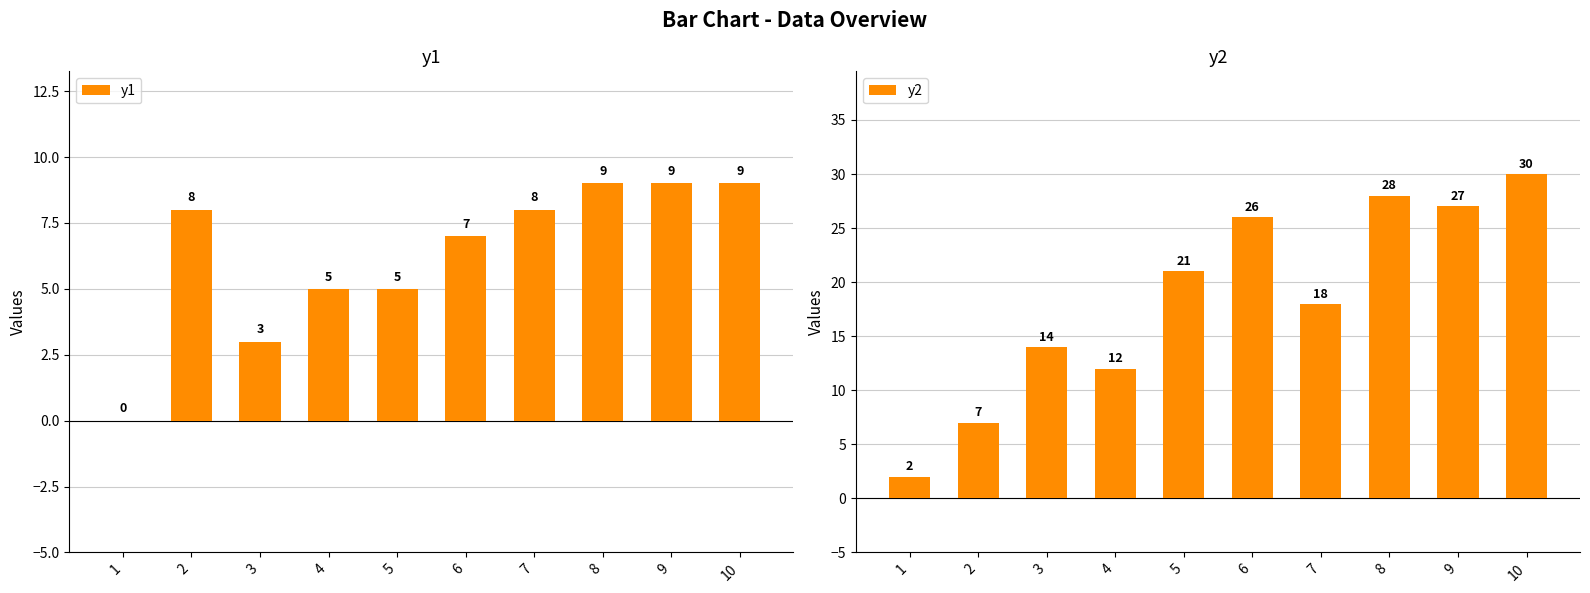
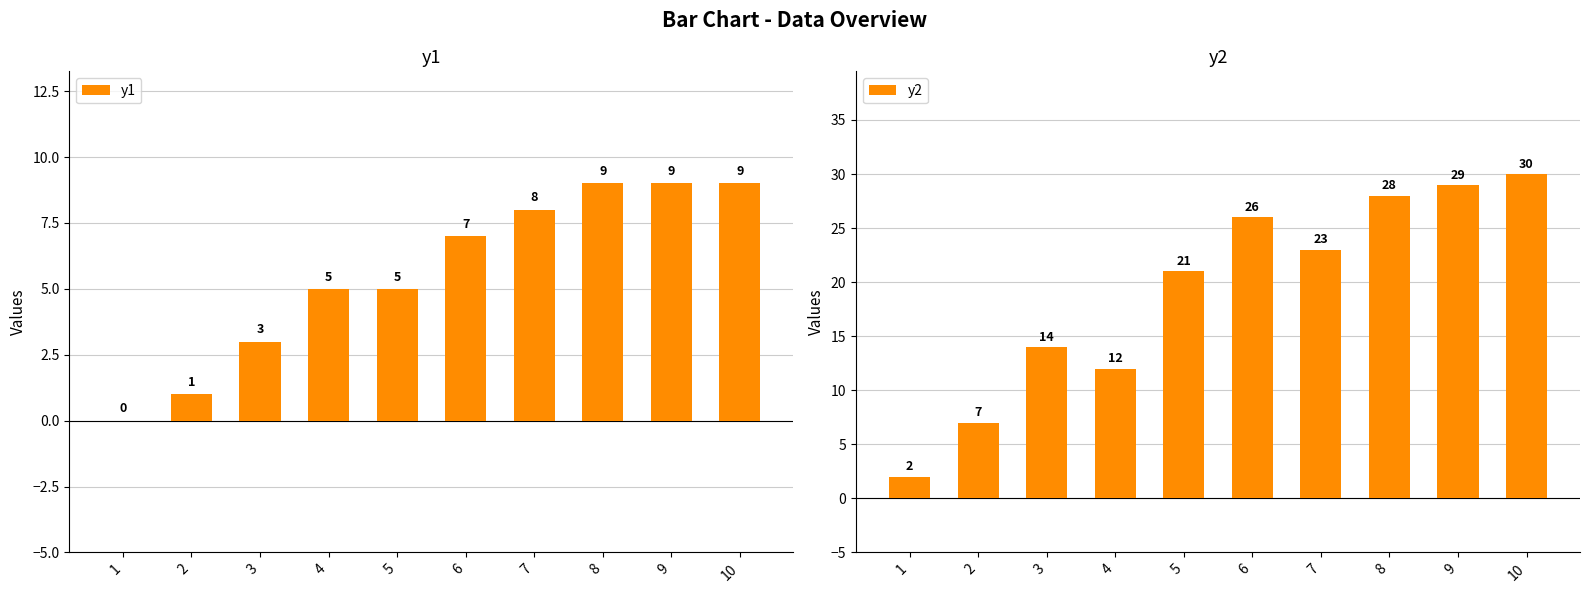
y1, 2: 8 -> 1
y2, 7: 18 -> 23
y2, 9: 27 -> 29
